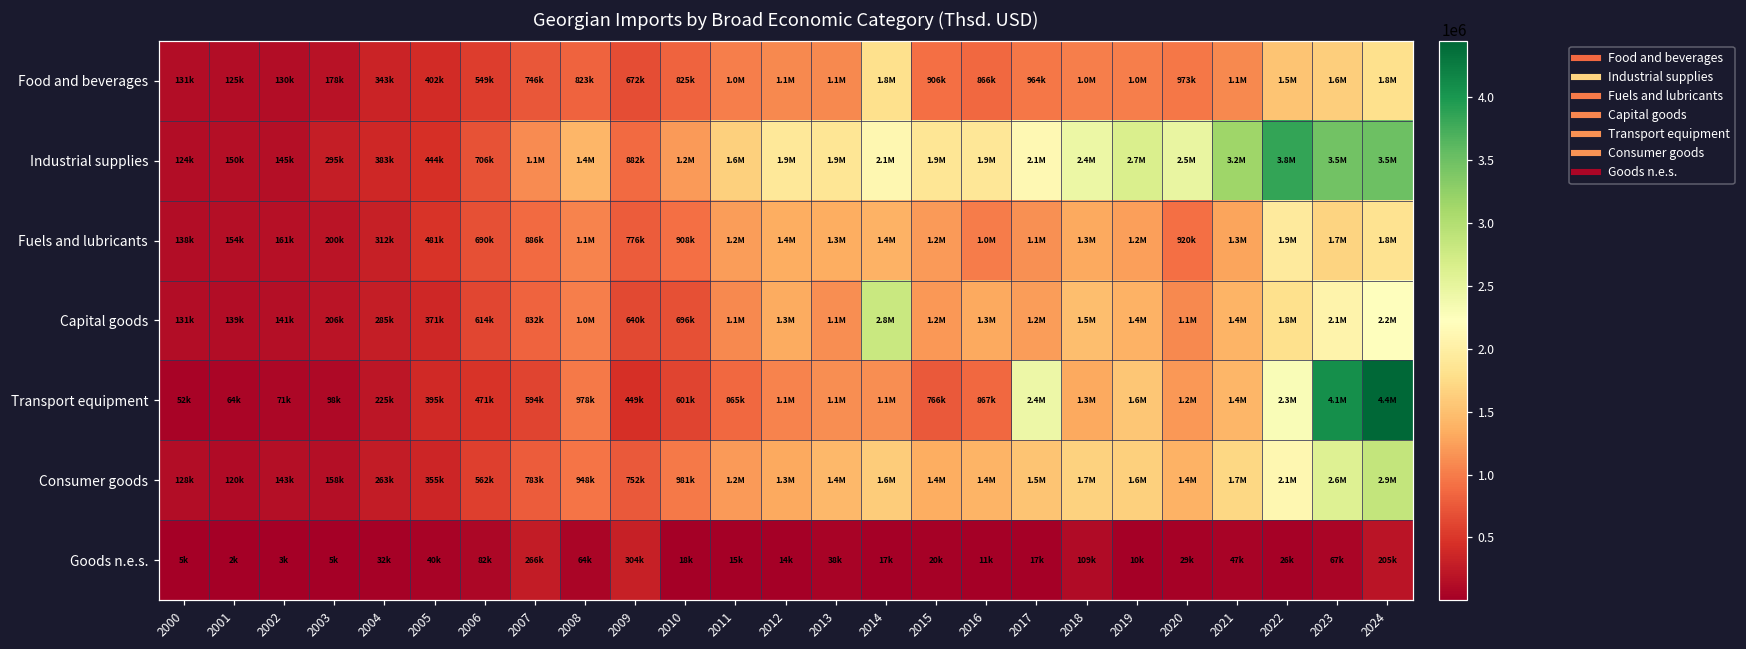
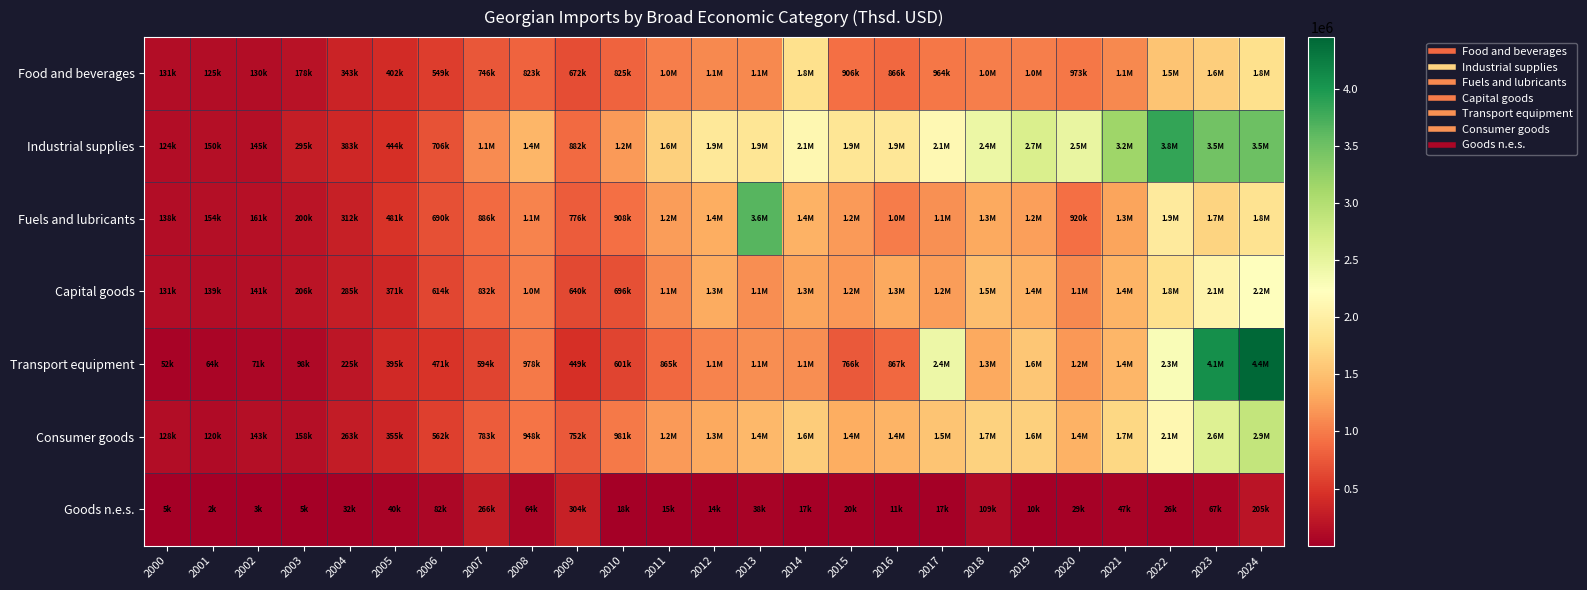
Fuels and lubricants, 2013: 1.3M -> 3.6M
Capital goods, 2014: 2.8M -> 1.3M
